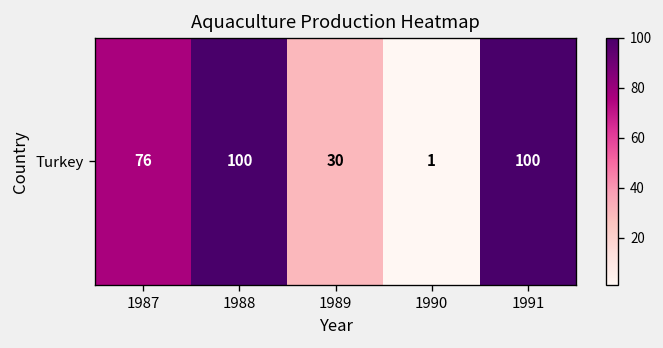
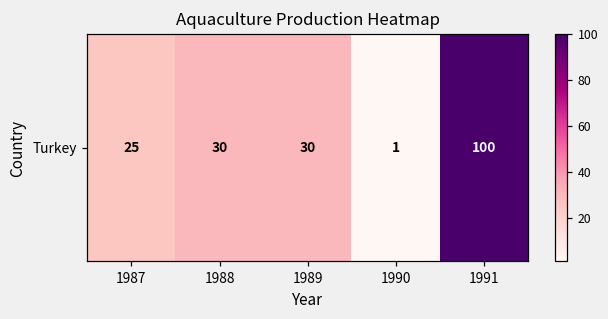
Turkey, 1987: 76 -> 25
Turkey, 1988: 100 -> 30
